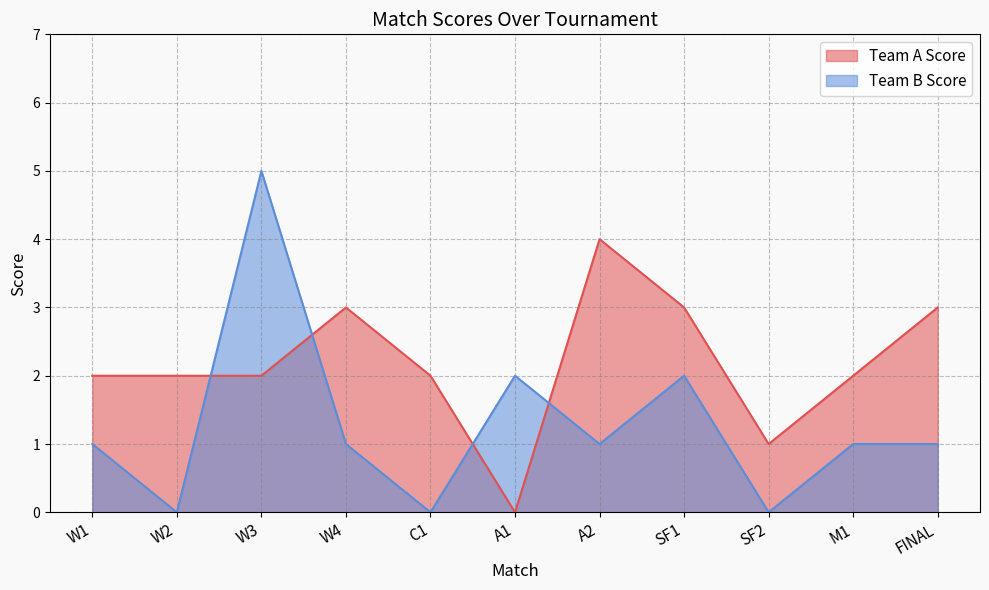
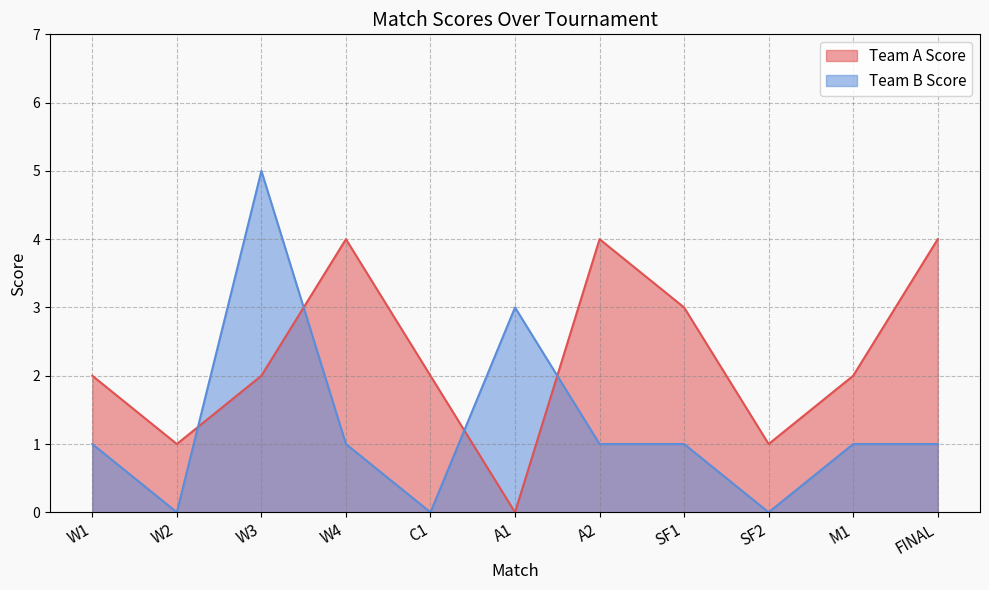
Team A Score, W2: 2 -> 1
Team A Score, W4: 3 -> 4
Team B Score, A1: 2 -> 3
Team B Score, SF1: 2 -> 1
Team A Score, FINAL: 3 -> 4
